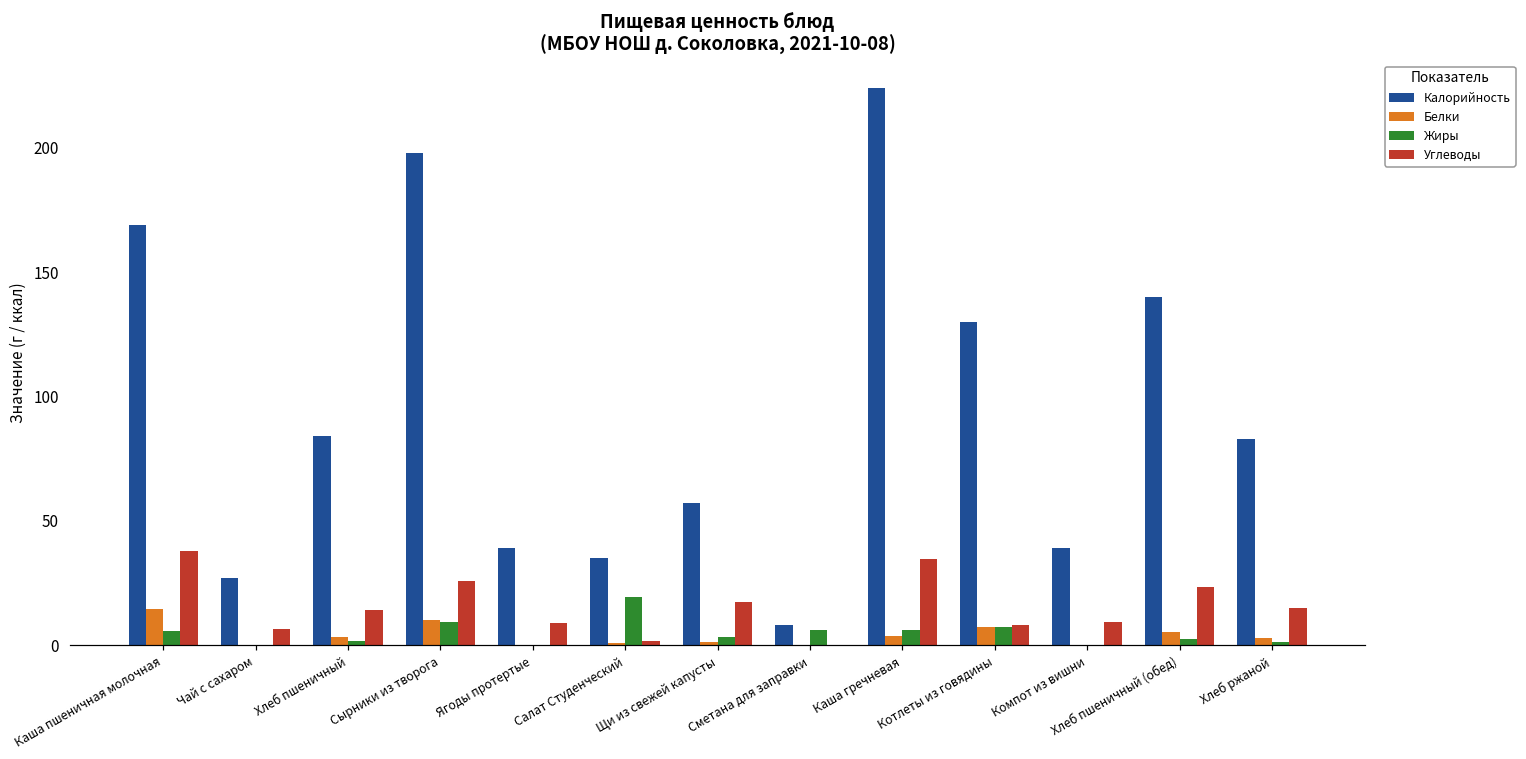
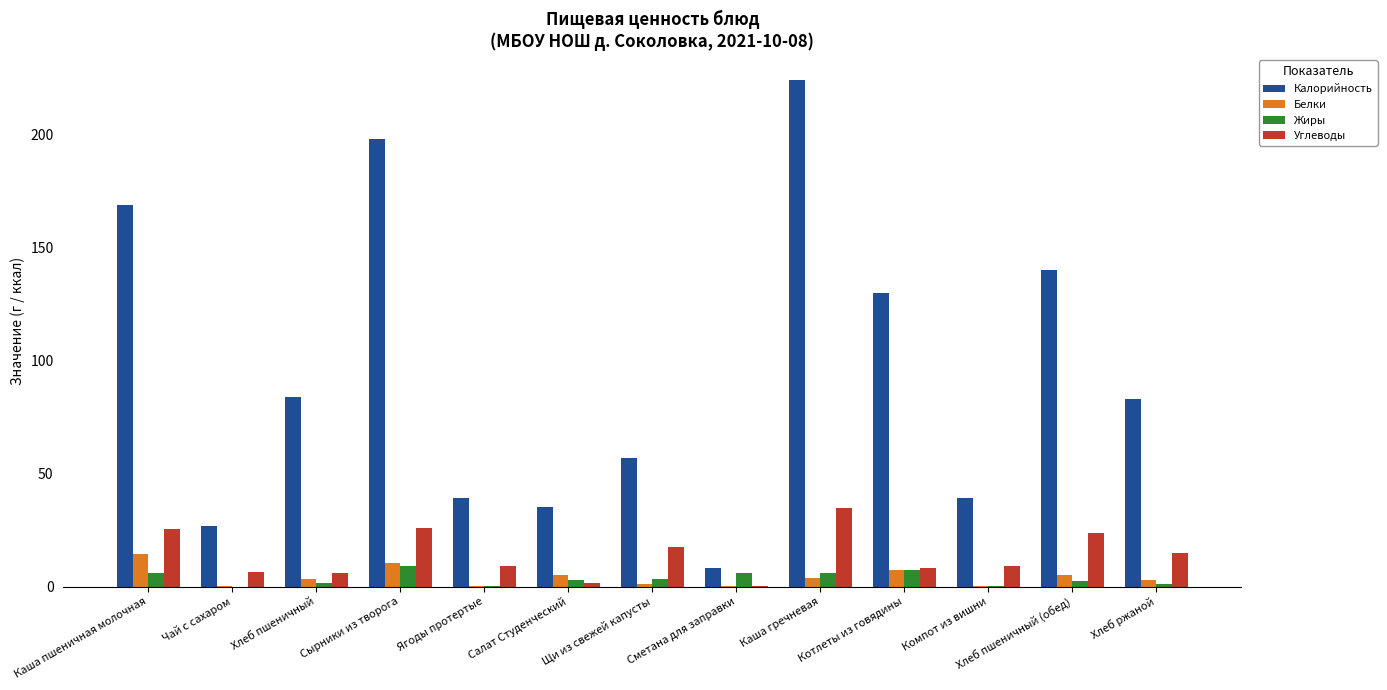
Углеводы, Каша пшеничная молочная: 38 -> 26
Углеводы, Хлеб пшеничный: 14 -> 6
Белки, Салат Студенческий: 1 -> 5
Жиры, Салат Студенческий: 20 -> 3
